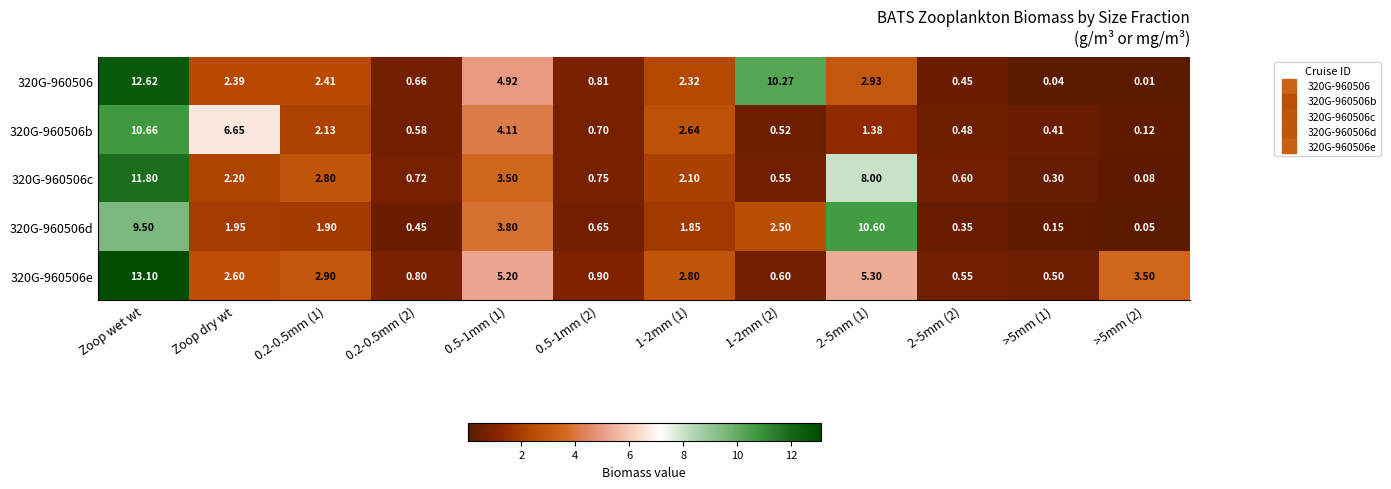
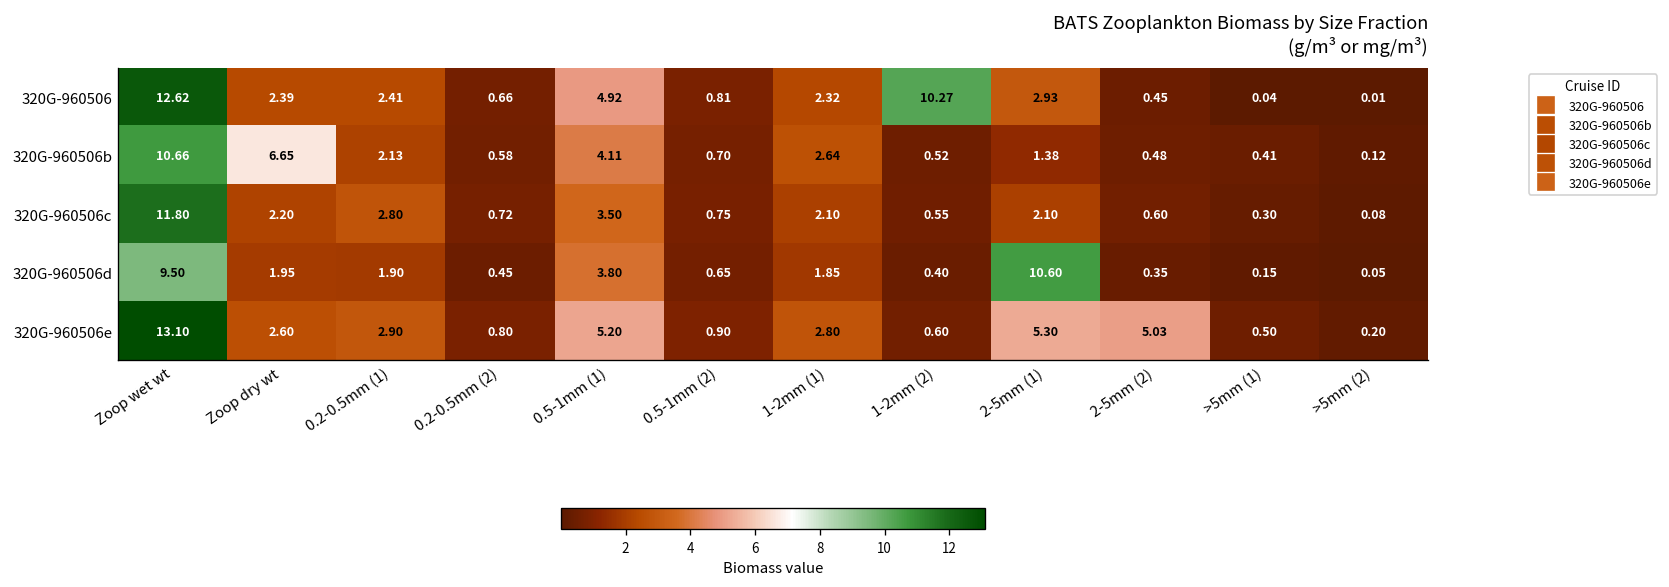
320G-960506c, 2-5mm (1): 8.00 -> 2.10
320G-960506d, 1-2mm (2): 2.50 -> 0.40
320G-960506e, 2-5mm (2): 0.55 -> 5.03
320G-960506e, >5mm (2): 3.50 -> 0.20
